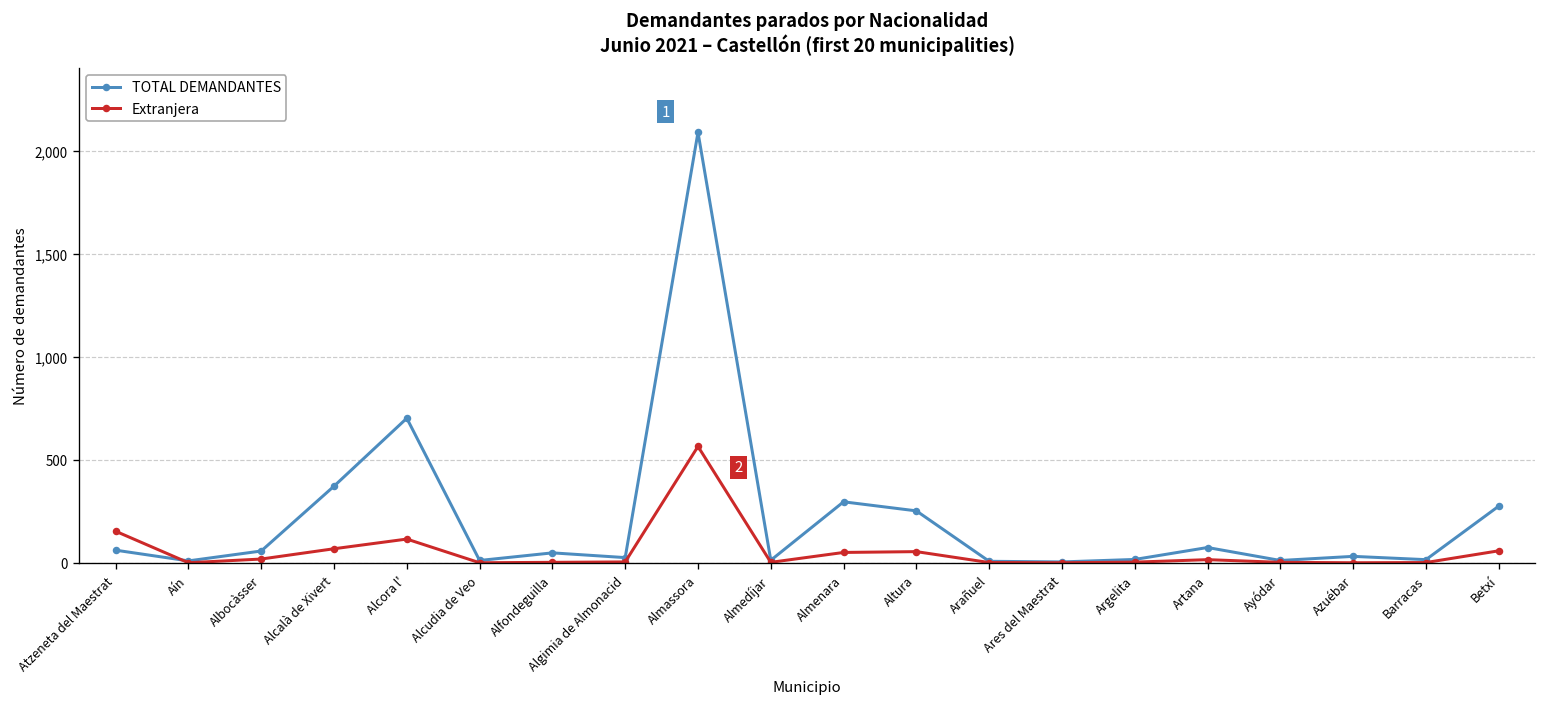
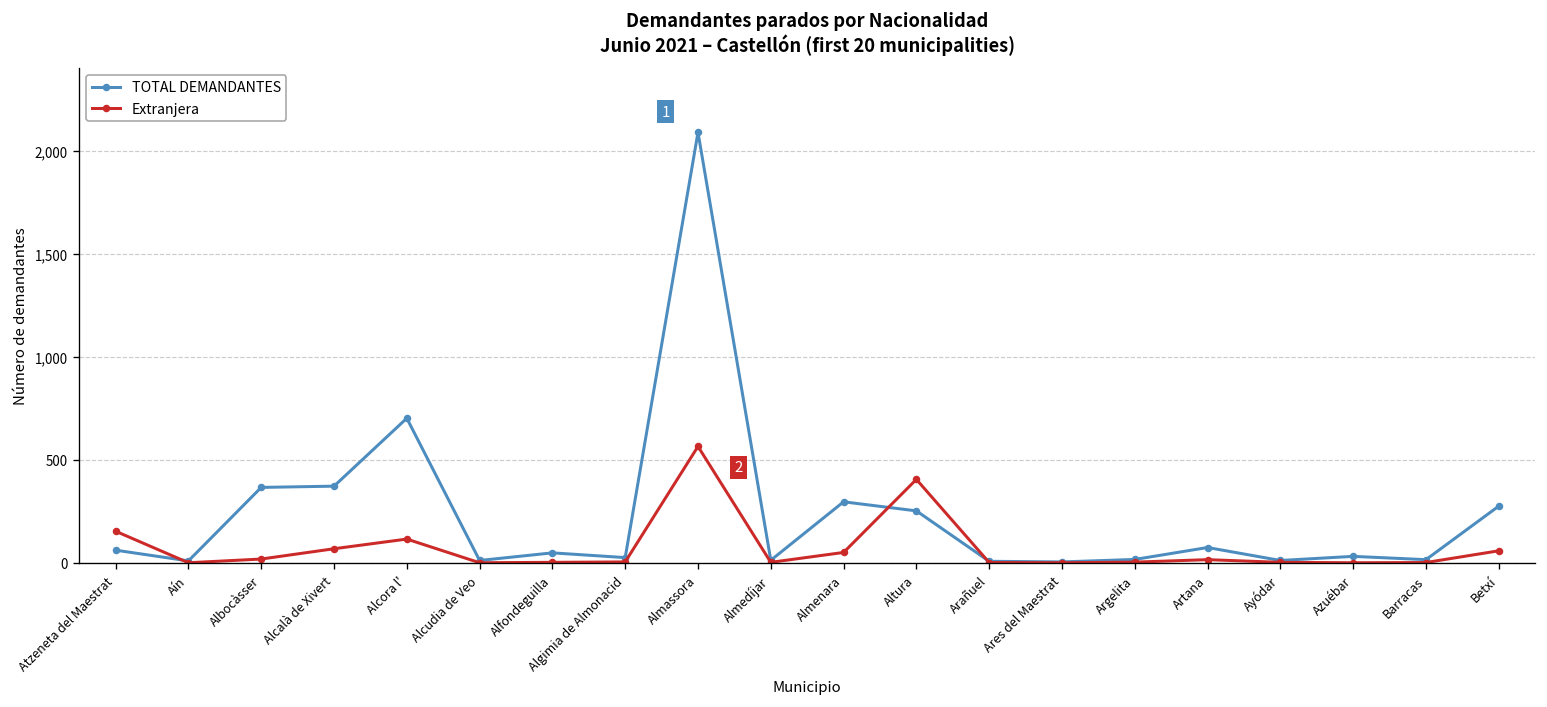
TOTAL DEMANDANTES, Albocàsser: 60 -> 370
Extranjera, Altura: 50 -> 410
